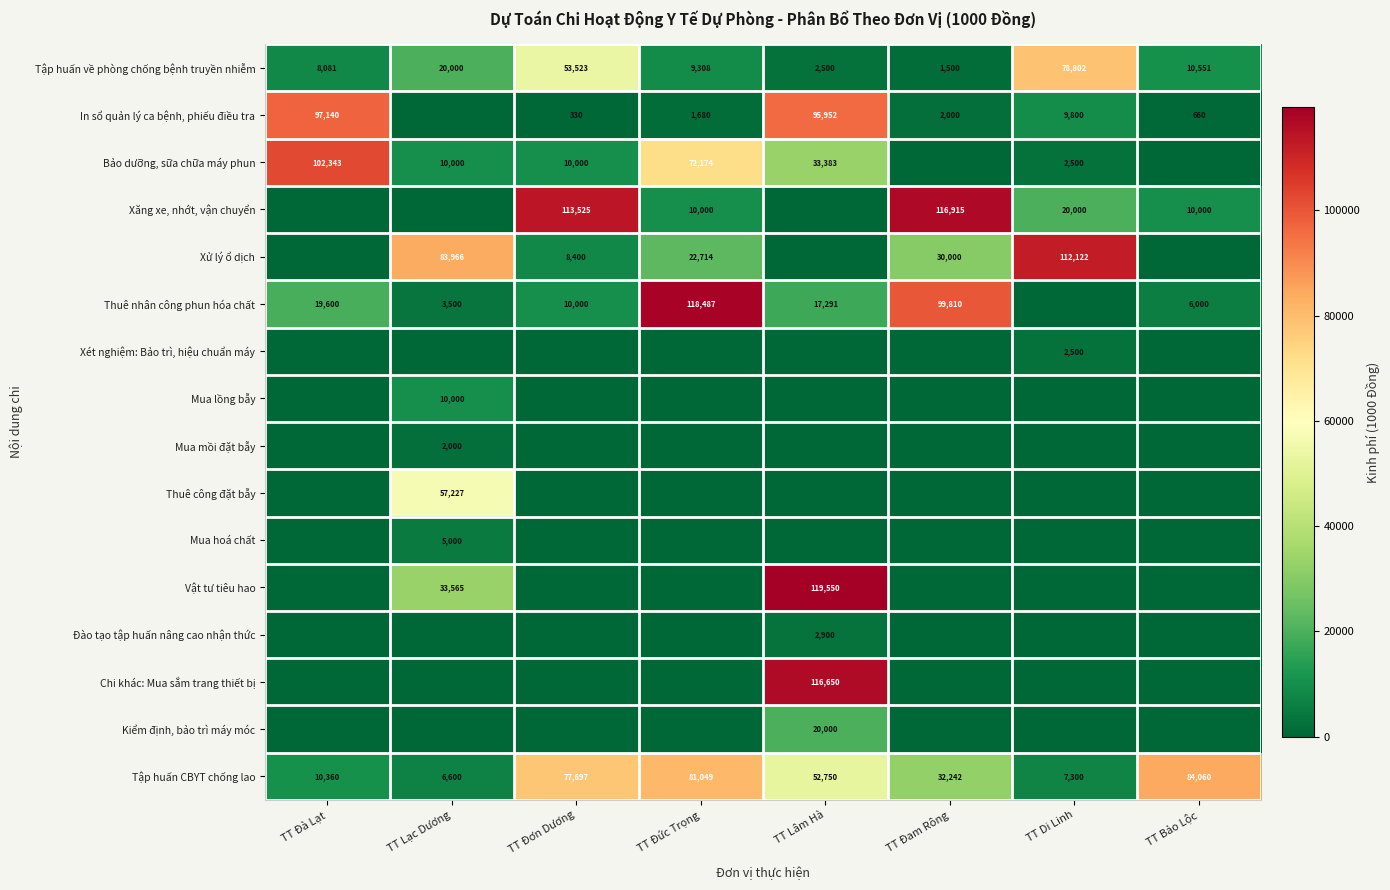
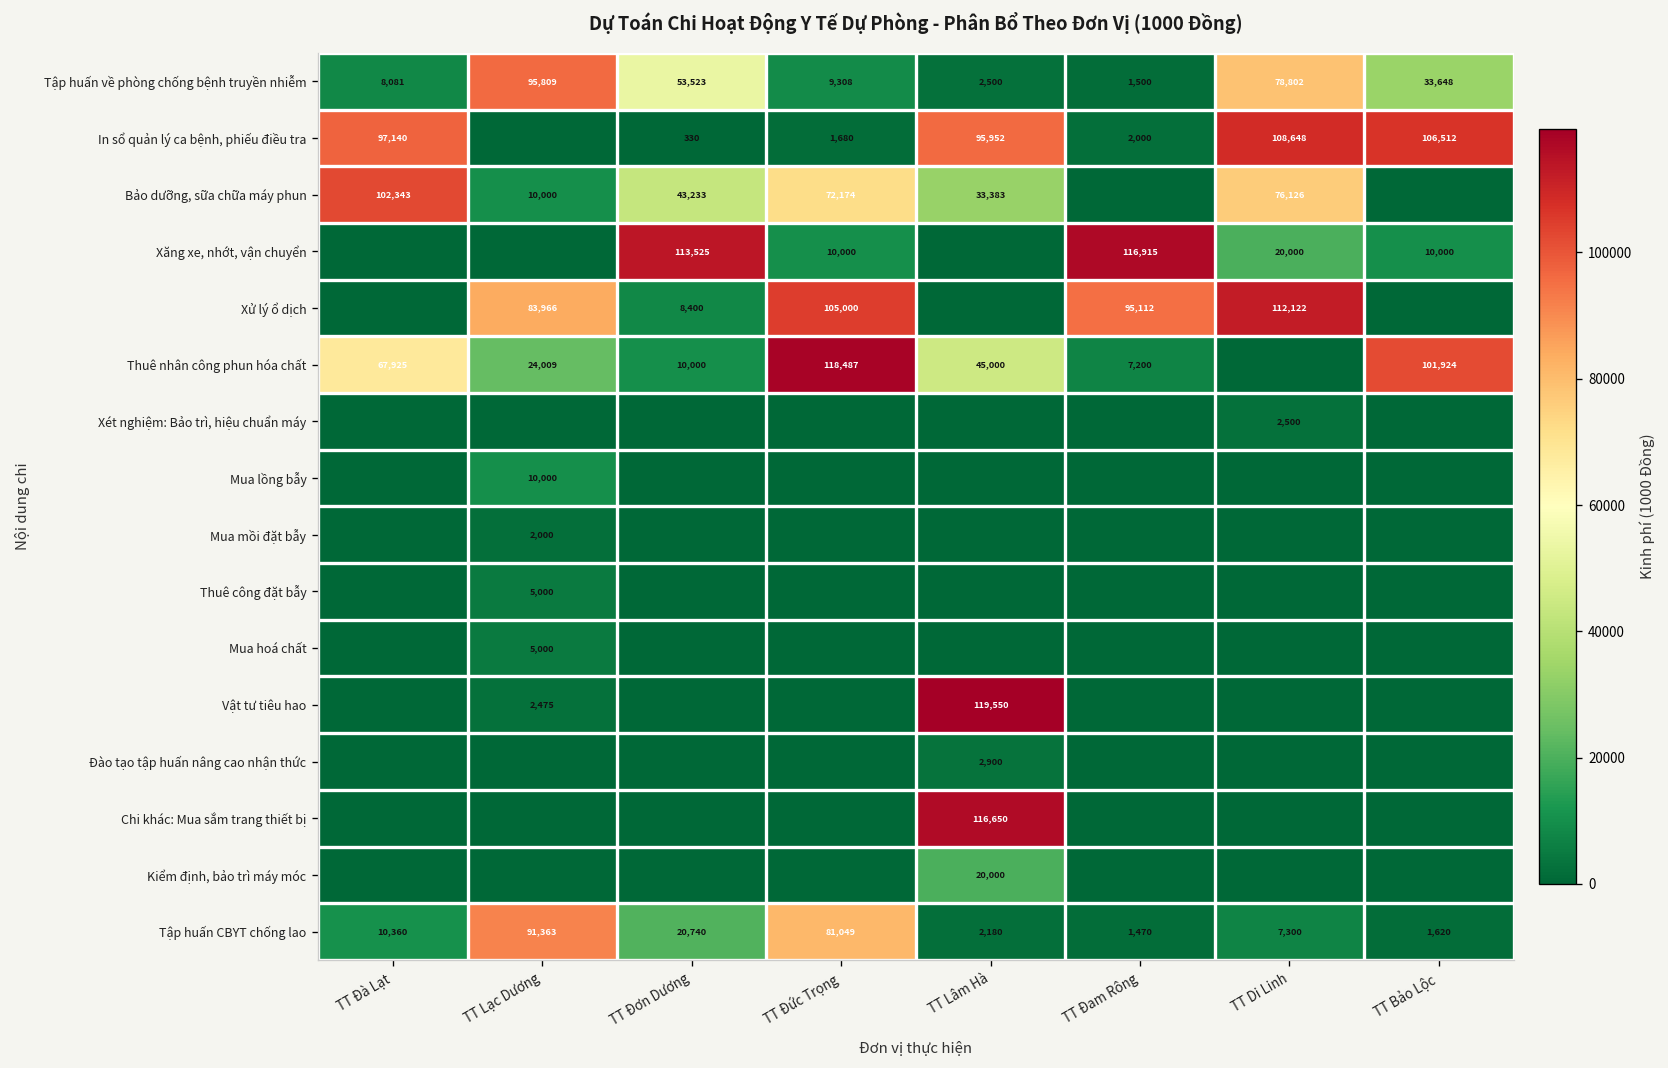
Tập huấn về phòng chống bệnh truyền nhiễm, TT Lạc Dương: 20,000 -> 95,809
Tập huấn về phòng chống bệnh truyền nhiễm, TT Bảo Lộc: 10,551 -> 33,648
In sổ quản lý ca bệnh, phiếu điều tra, TT Di Linh: 9,800 -> 108,648
In sổ quản lý ca bệnh, phiếu điều tra, TT Bảo Lộc: 660 -> 106,512
Bảo dưỡng, sữa chữa máy phun, TT Đơn Dương: 10,000 -> 43,233
Bảo dưỡng, sữa chữa máy phun, TT Di Linh: 2,500 -> 76,126
Xử lý ổ dịch, TT Đức Trọng: 22,714 -> 105,000
Xử lý ổ dịch, TT Đam Rông: 30,000 -> 95,112
Thuê nhân công phun hóa chất, TT Đà Lạt: 19,600 -> 67,925
Thuê nhân công phun hóa chất, TT Lạc Dương: 3,500 -> 24,009
Thuê nhân công phun hóa chất, TT Lâm Hà: 17,291 -> 45,000
Thuê nhân công phun hóa chất, TT Đam Rông: 99,810 -> 7,200
Thuê nhân công phun hóa chất, TT Bảo Lộc: 6,000 -> 101,924
Thuê công đặt bẫy, TT Lạc Dương: 57,227 -> 5,000
Vật tư tiêu hao, TT Lạc Dương: 33,565 -> 2,475
Tập huấn CBYT chống lao, TT Lạc Dương: 6,600 -> 91,363
Tập huấn CBYT chống lao, TT Đơn Dương: 77,697 -> 20,740
Tập huấn CBYT chống lao, TT Lâm Hà: 52,750 -> 2,180
Tập huấn CBYT chống lao, TT Đam Rông: 32,242 -> 1,470
Tập huấn CBYT chống lao, TT Bảo Lộc: 84,060 -> 1,620
